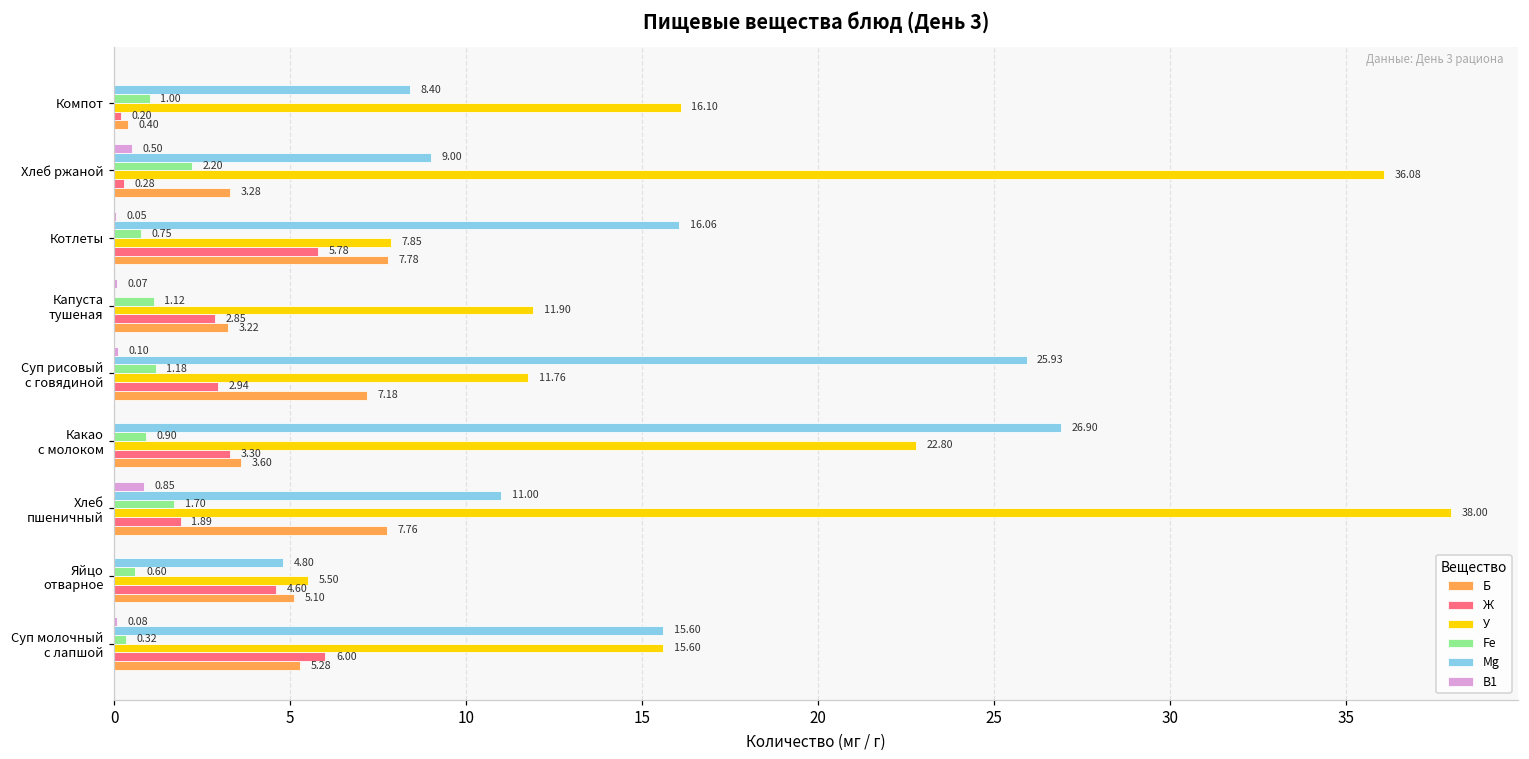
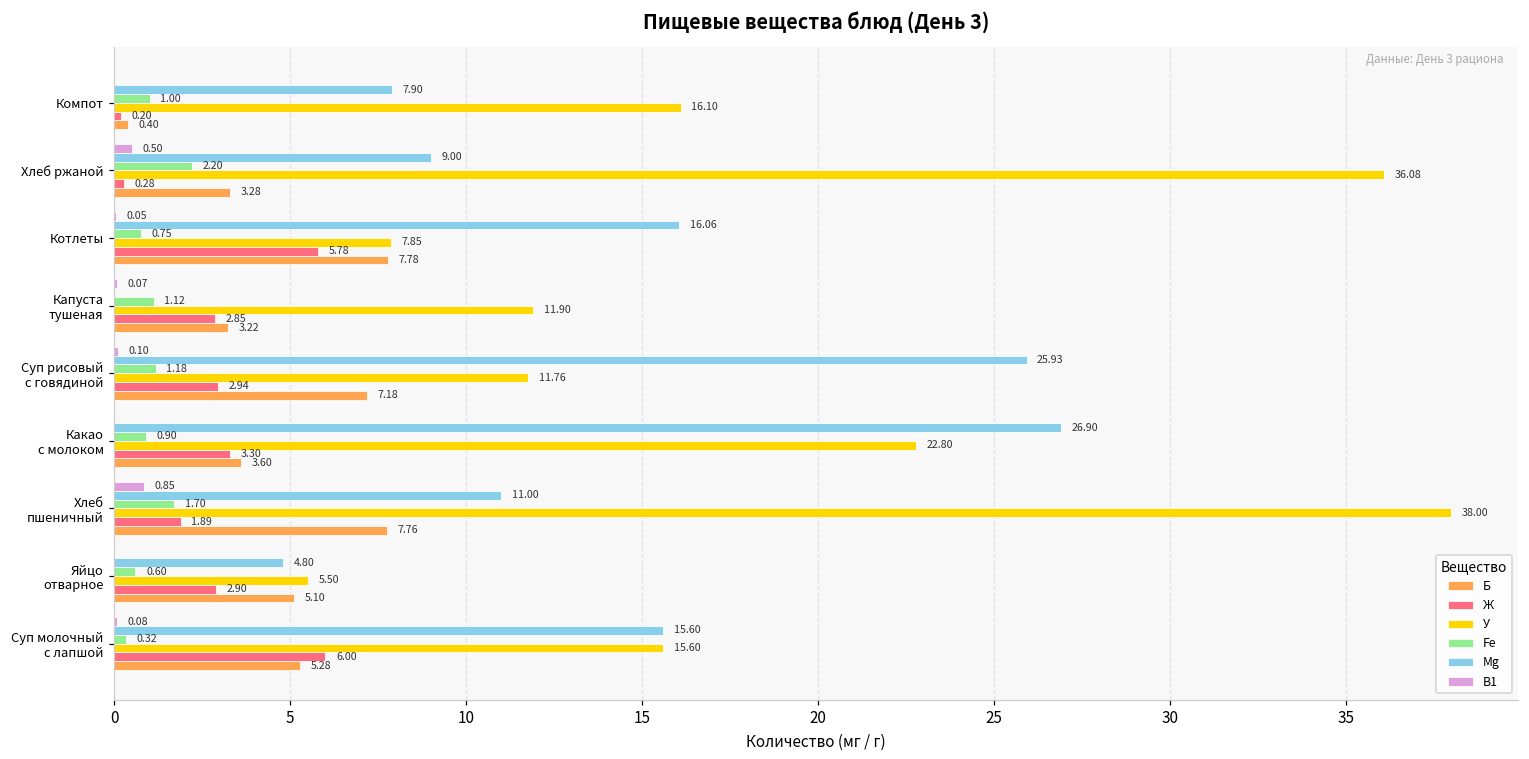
Mg, Компот: 8.40 -> 7.90
Ж, Яйцо отварное: 4.60 -> 2.90
